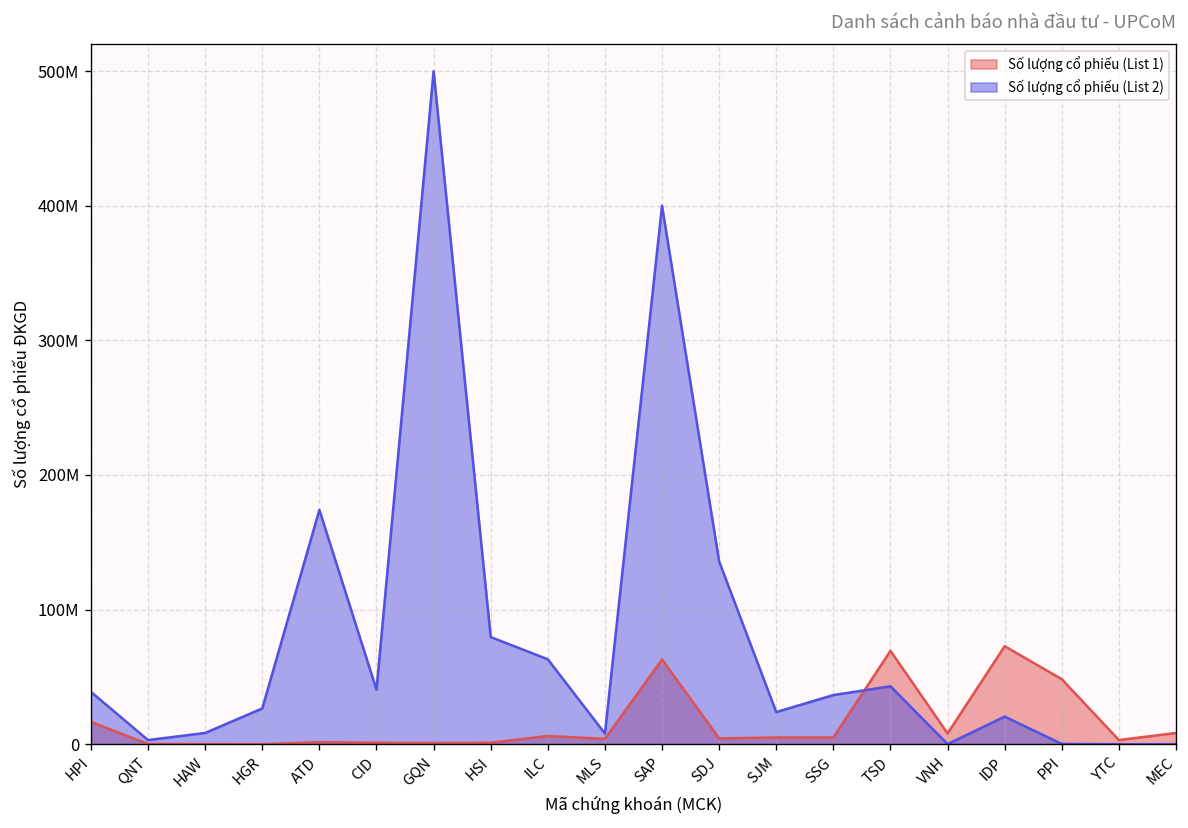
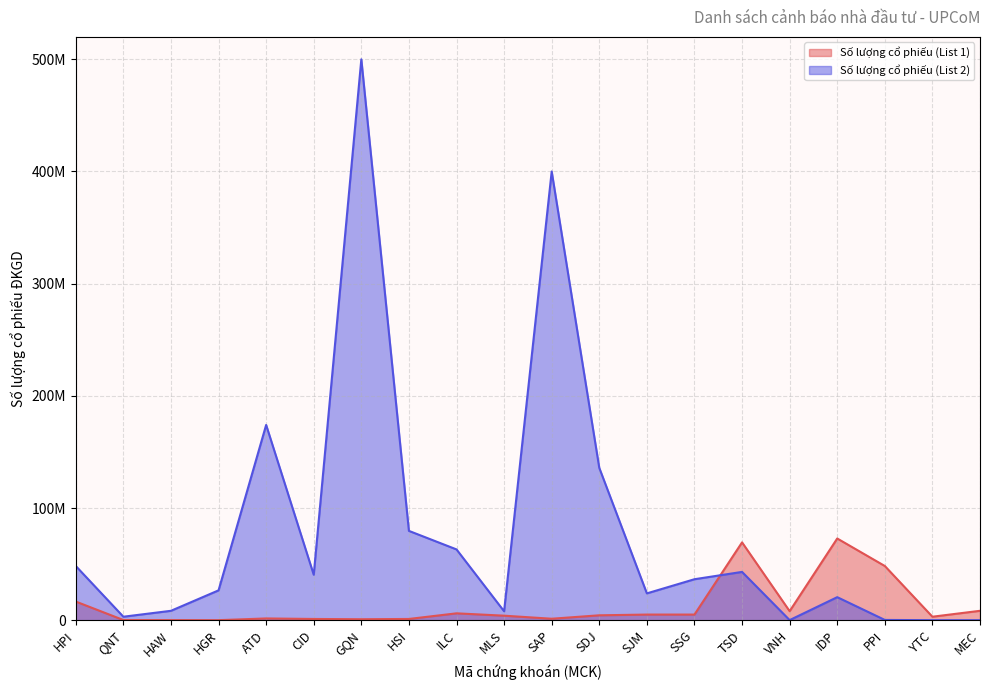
Số lượng cổ phiếu (List 2), HPI: 39000000 -> 48000000
Số lượng cổ phiếu (List 1), SAP: 63000000 -> 1000000
